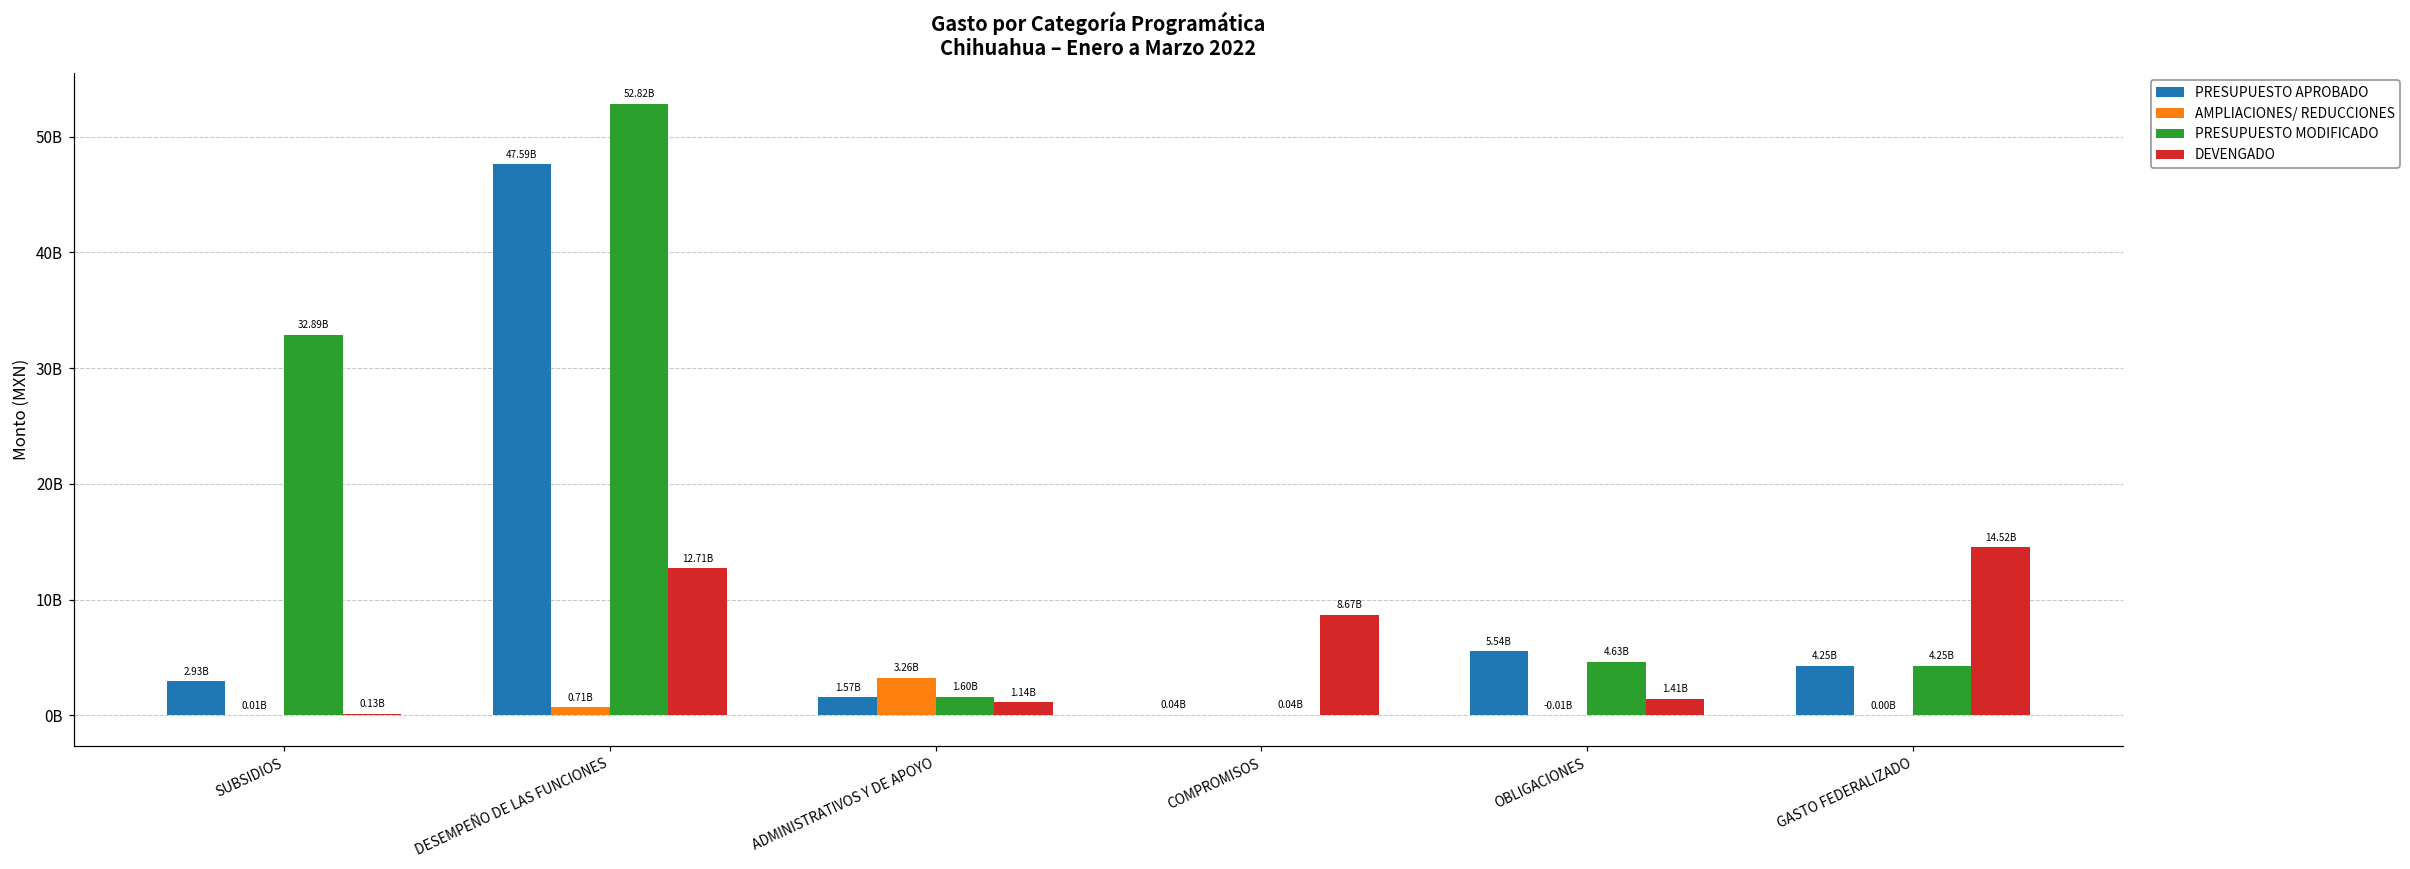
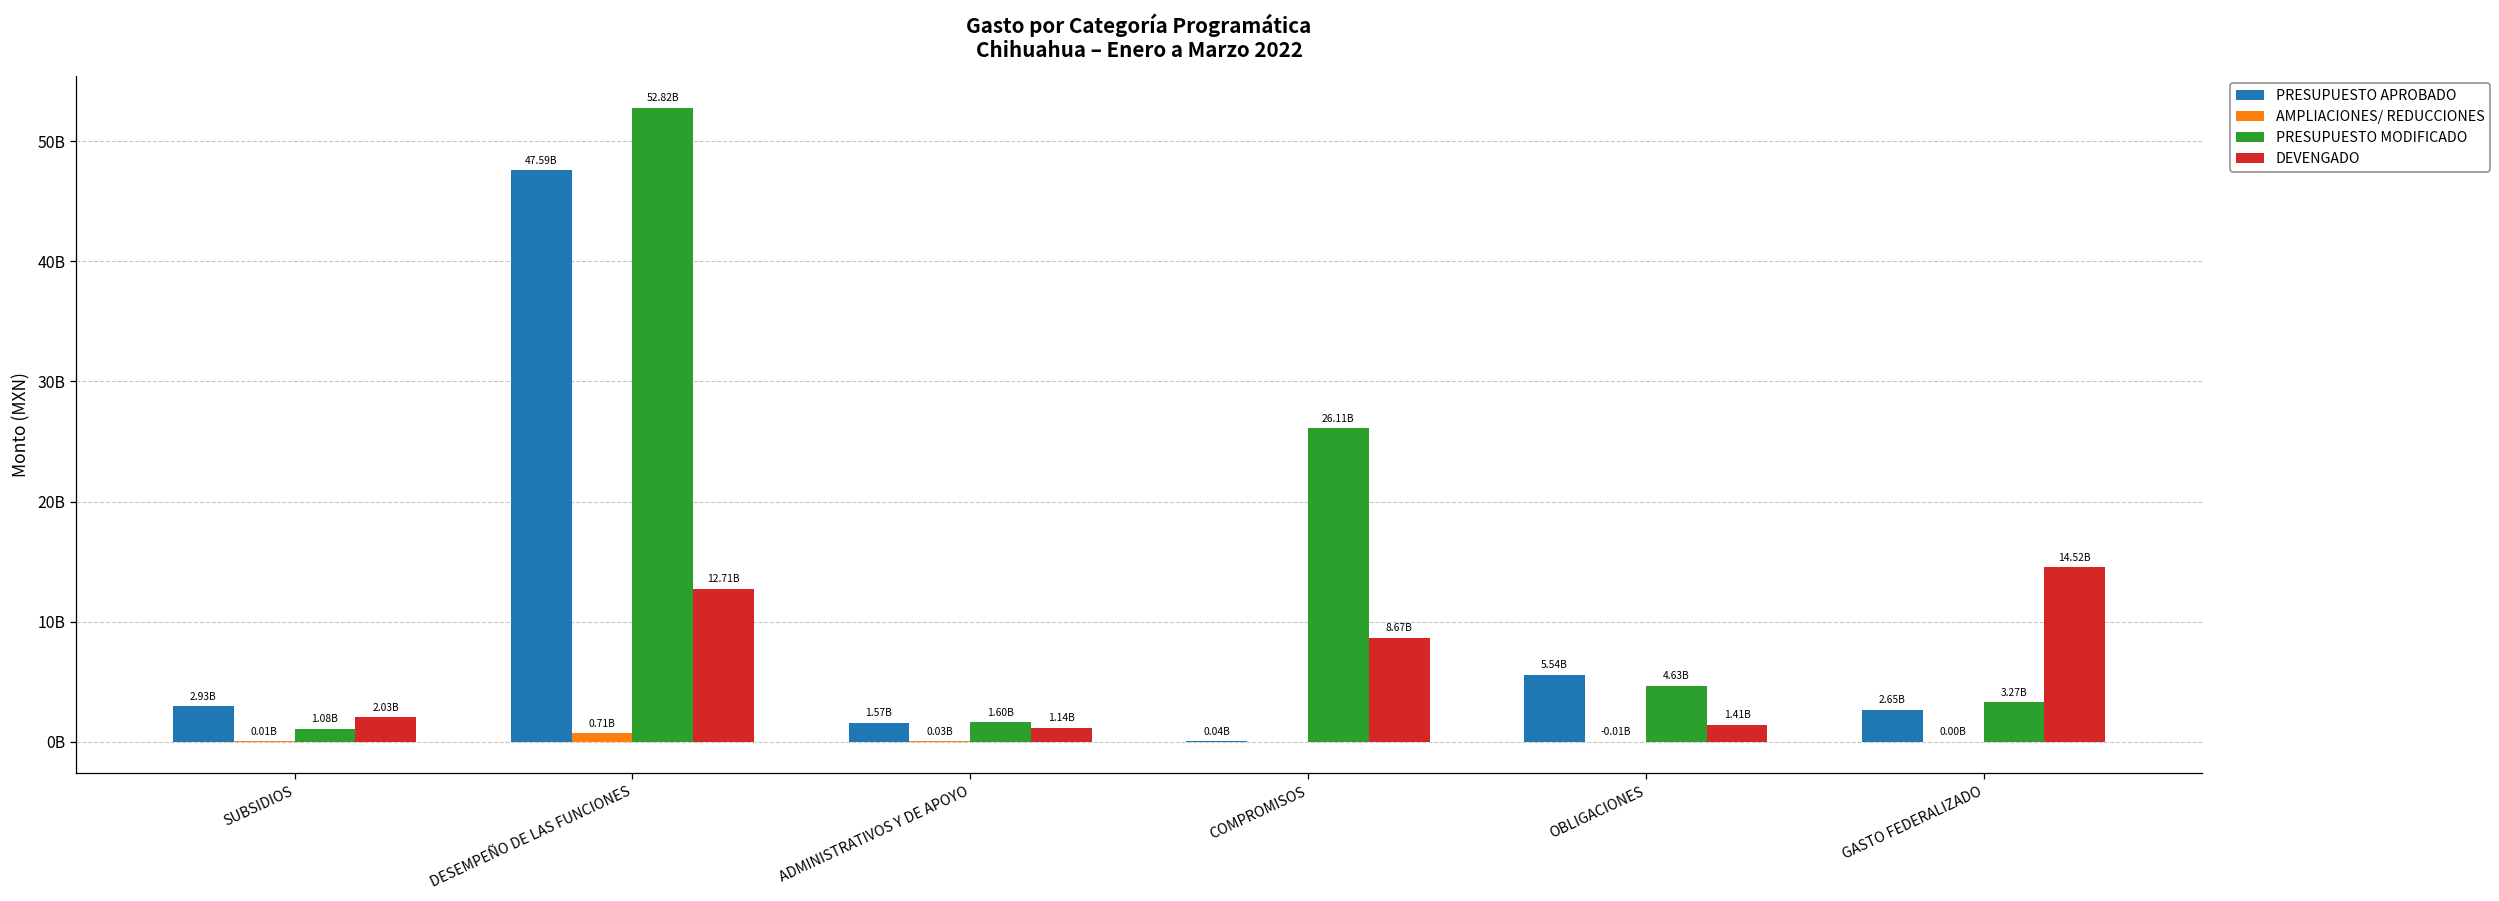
PRESUPUESTO MODIFICADO, SUBSIDIOS: 32.89B -> 1.08B
DEVENGADO, SUBSIDIOS: 0.13B -> 2.03B
AMPLIACIONES/ REDUCCIONES, ADMINISTRATIVOS Y DE APOYO: 3.26B -> 0.03B
PRESUPUESTO MODIFICADO, COMPROMISOS: 0.04B -> 26.11B
PRESUPUESTO APROBADO, GASTO FEDERALIZADO: 4.25B -> 2.65B
PRESUPUESTO MODIFICADO, GASTO FEDERALIZADO: 4.25B -> 3.27B
